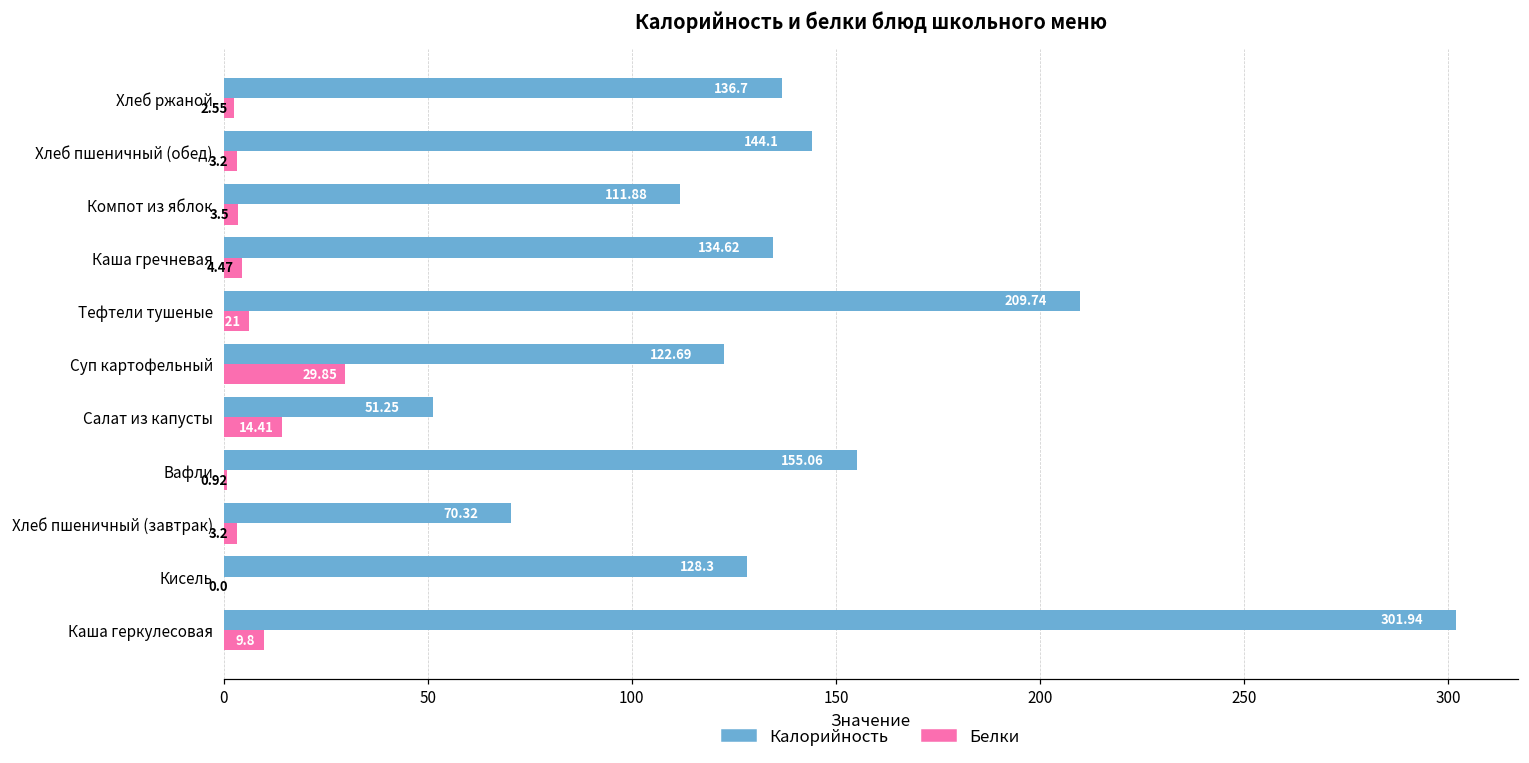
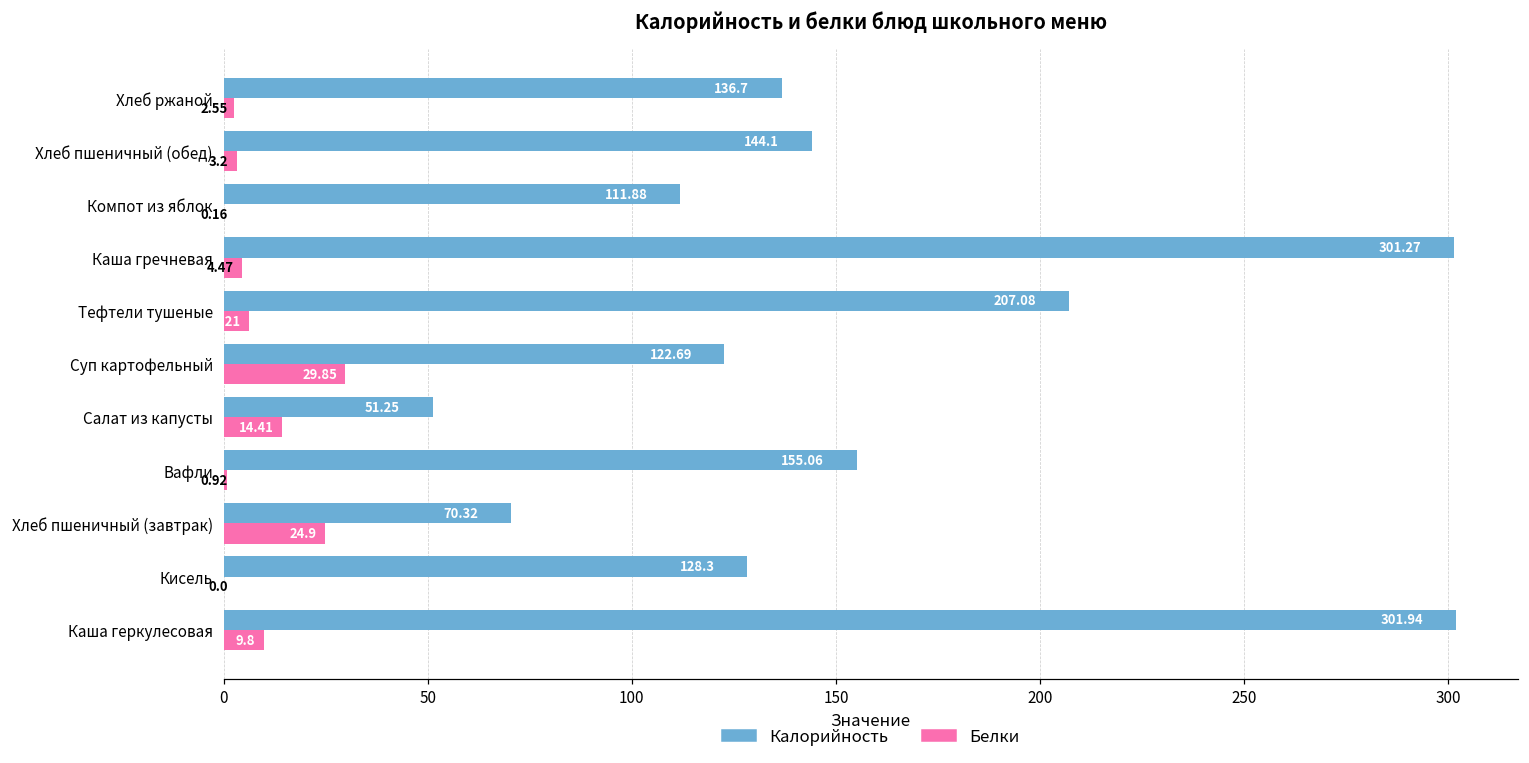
Белки, Компот из яблок: 3.5 -> 0.16
Калорийность, Каша гречневая: 134.62 -> 301.27
Калорийность, Тефтели тушеные: 209.74 -> 207.08
Белки, Хлеб пшеничный (завтрак): 3.2 -> 24.9
